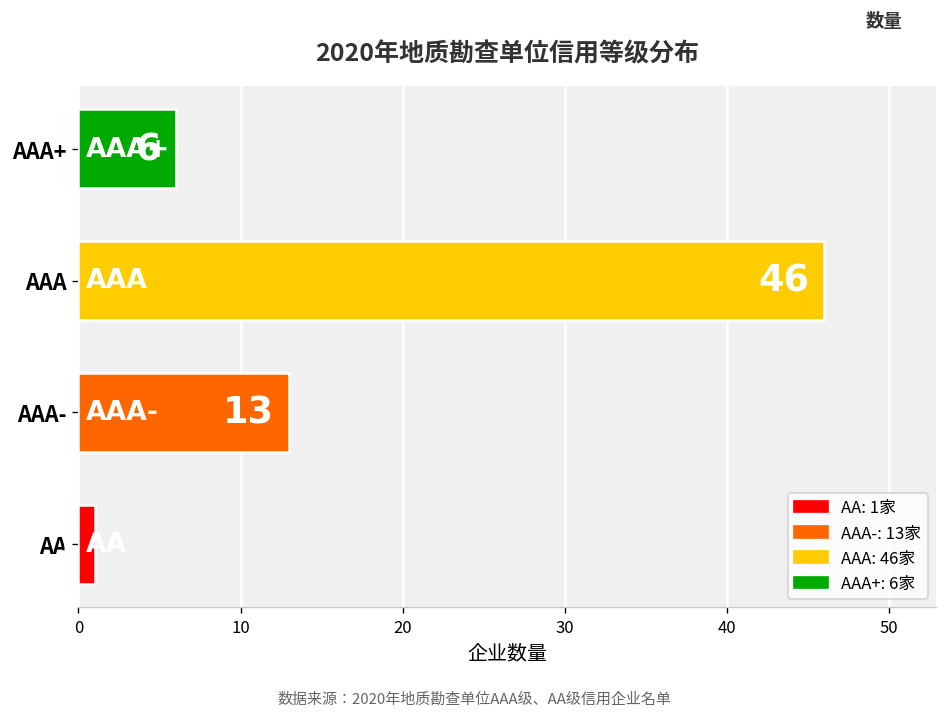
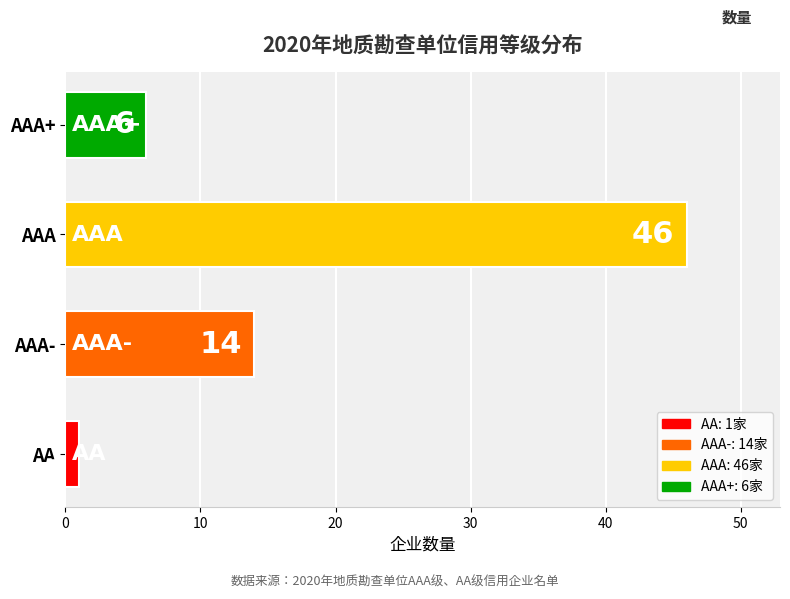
AAA-: 13 -> 14
